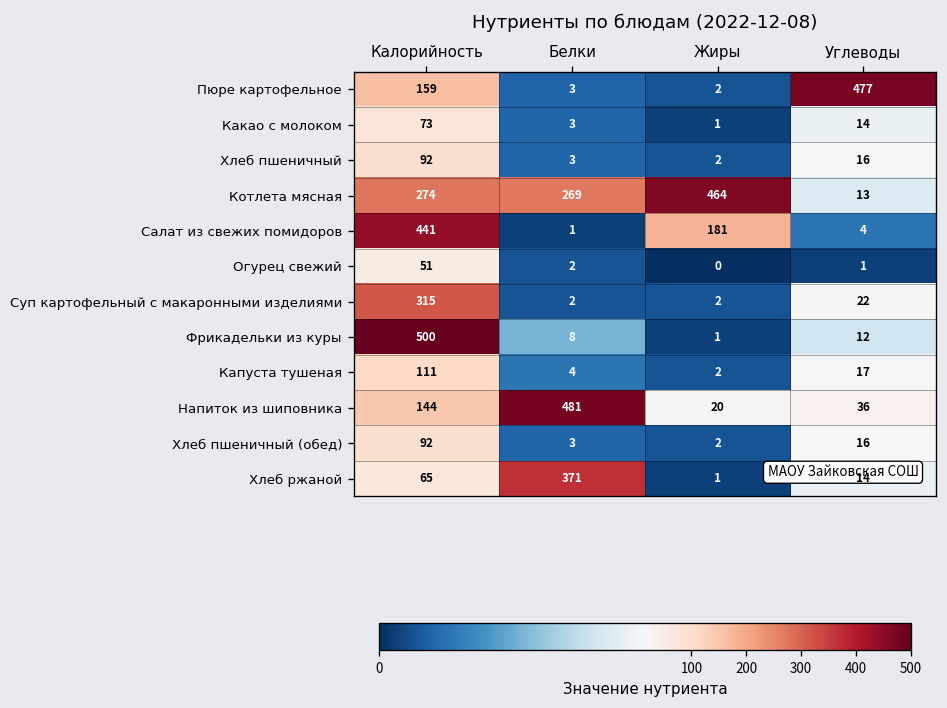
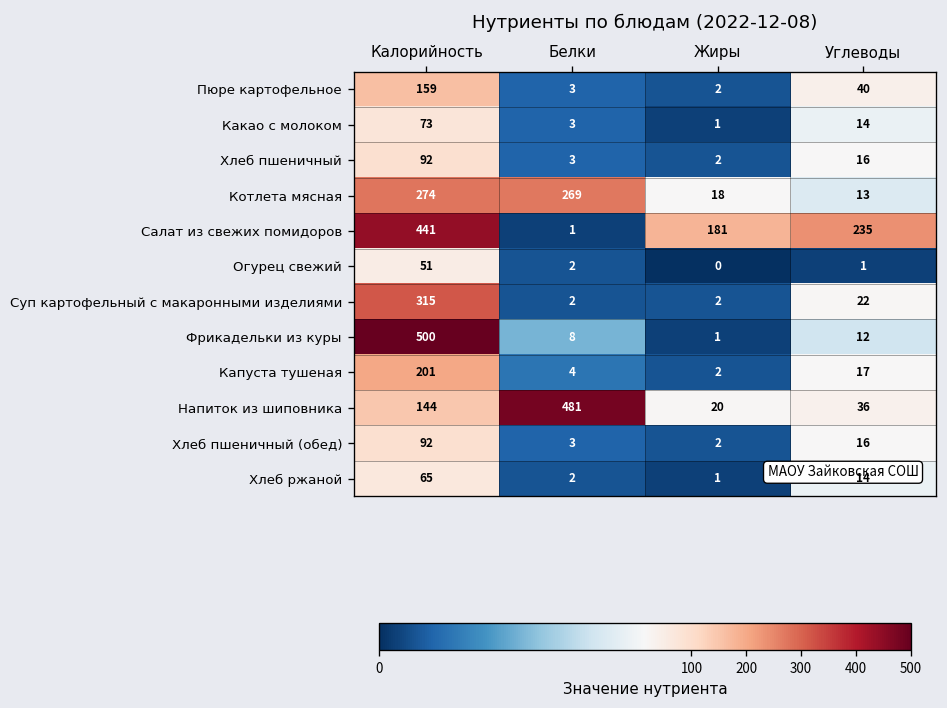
Пюре картофельное, Углеводы: 477 -> 40
Котлета мясная, Жиры: 464 -> 18
Салат из свежих помидоров, Углеводы: 4 -> 235
Капуста тушеная, Калорийность: 111 -> 201
Хлеб ржаной, Белки: 371 -> 2
